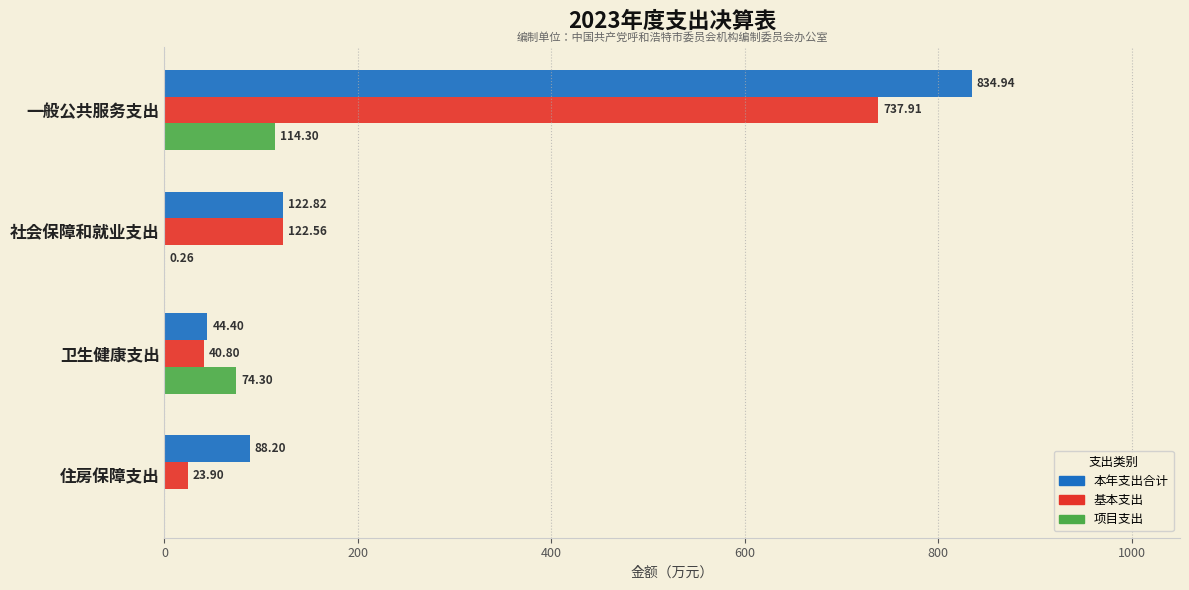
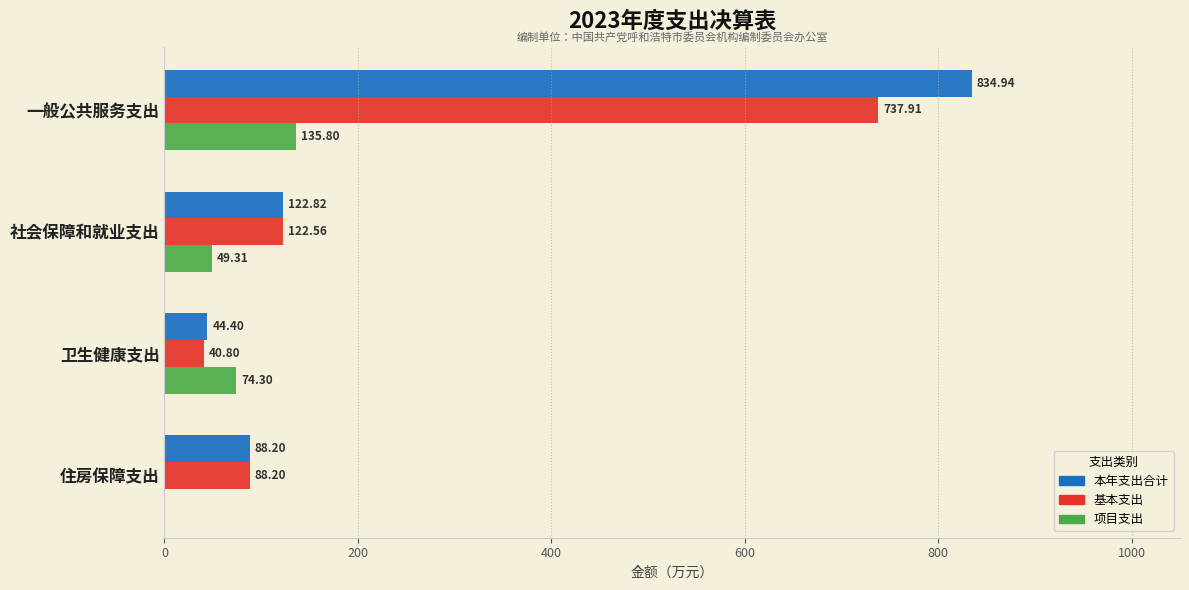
项目支出, 一般公共服务支出: 114.30 -> 135.80
项目支出, 社会保障和就业支出: 0.26 -> 49.31
基本支出, 住房保障支出: 23.90 -> 88.20
